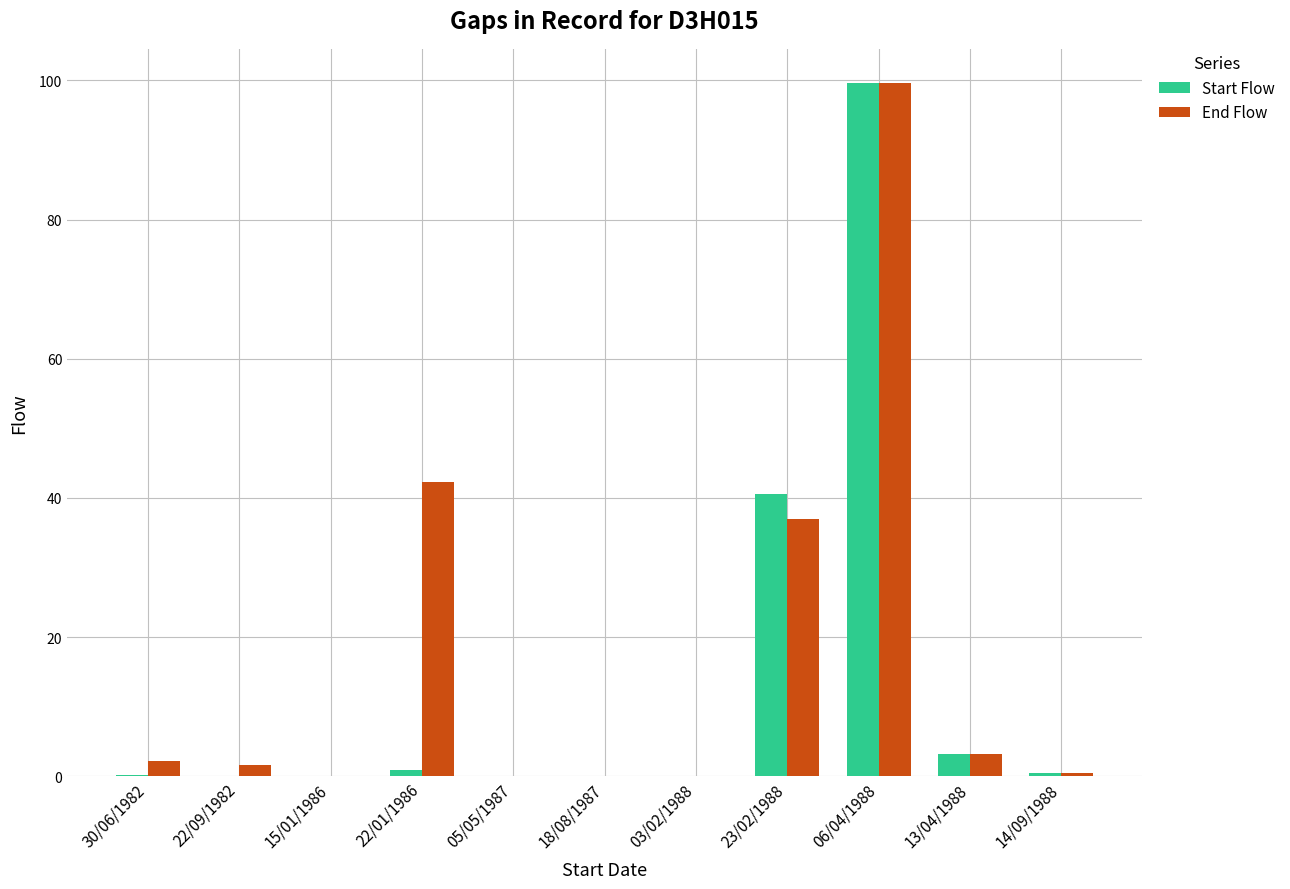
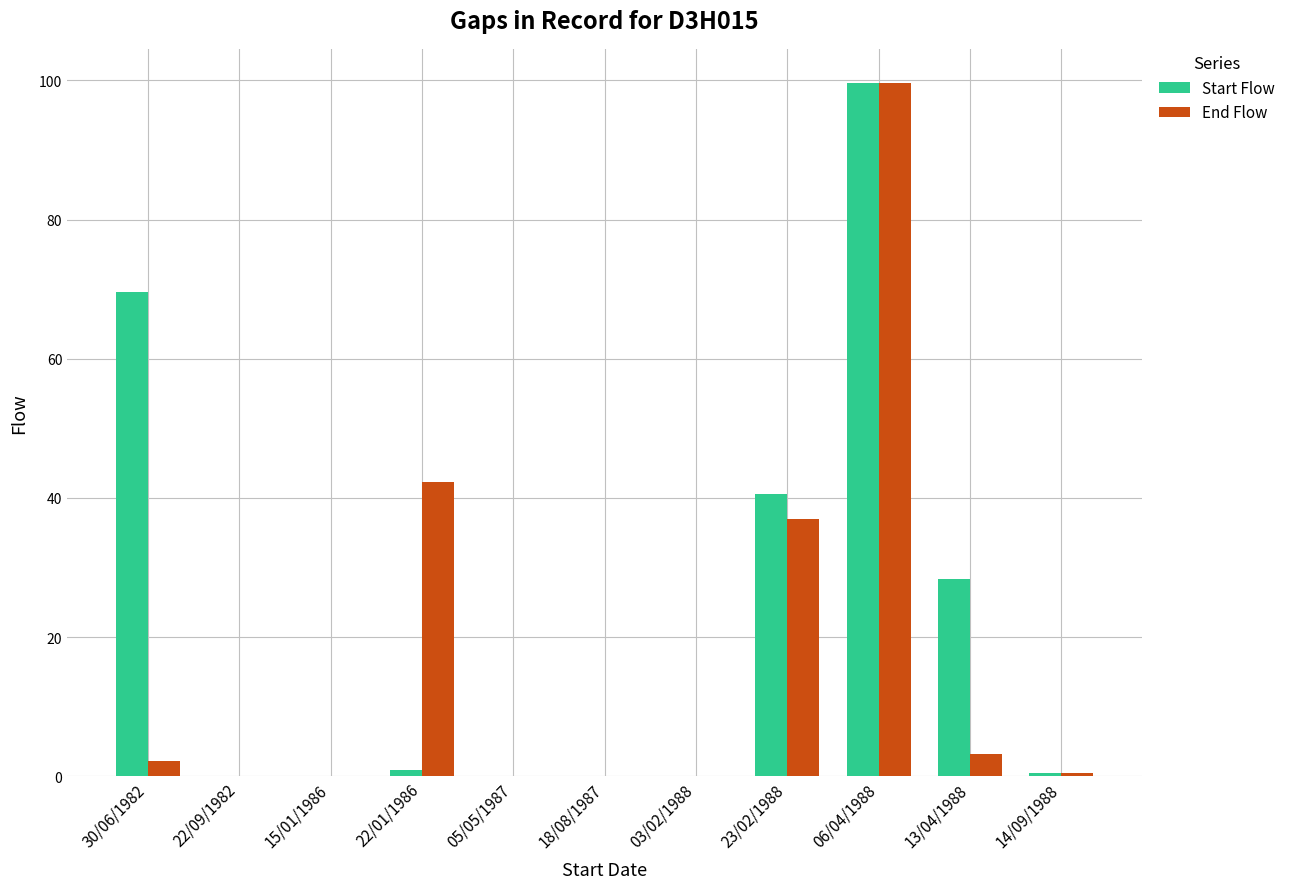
Start Flow, 30/06/1982: 0 -> 70
End Flow, 22/09/1982: 2 -> 0
Start Flow, 13/04/1988: 3 -> 28
